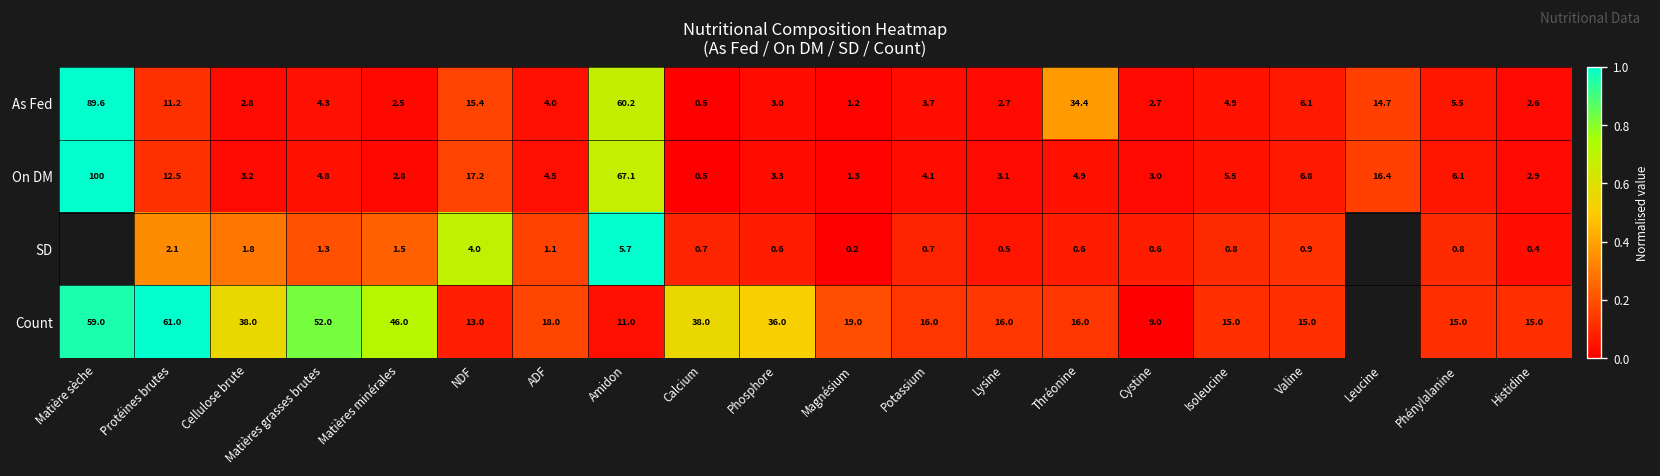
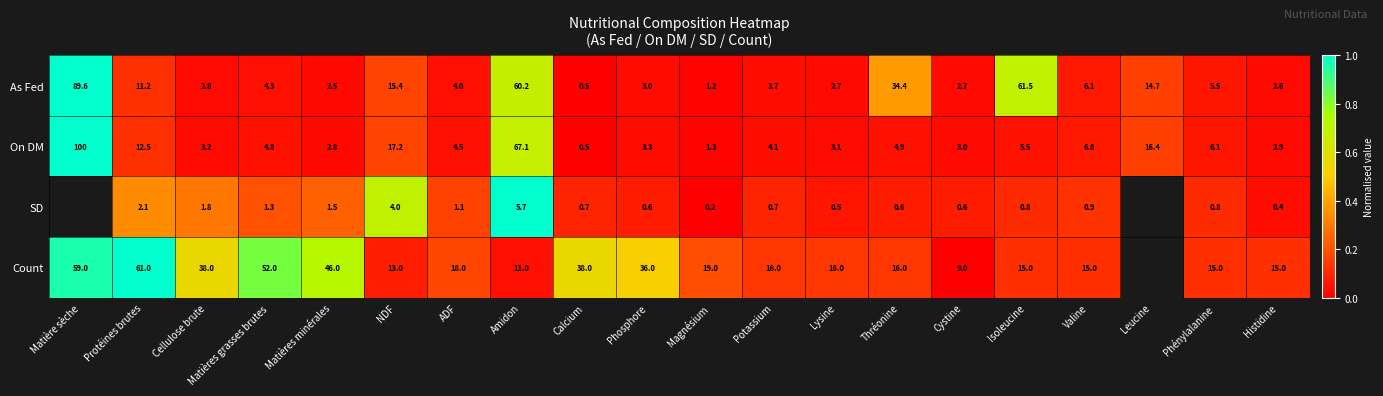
As Fed, Isoleucine: 4.9 -> 61.5
